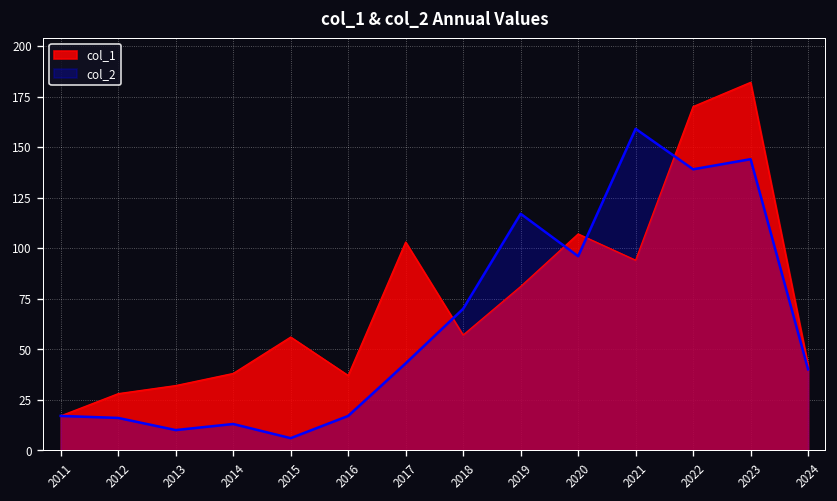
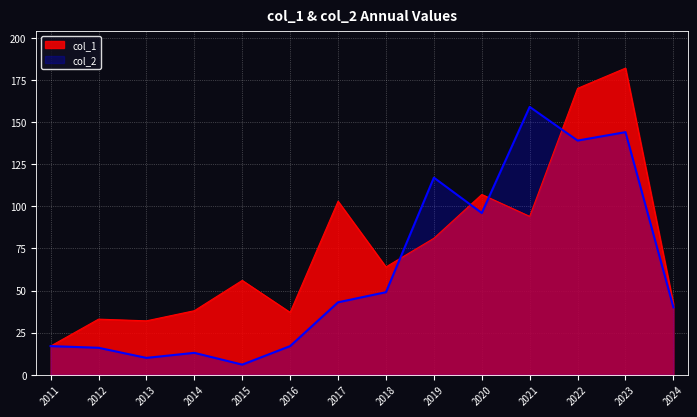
col_1, 2012: 28 -> 33
col_1, 2018: 57 -> 64
col_2, 2018: 70 -> 49
